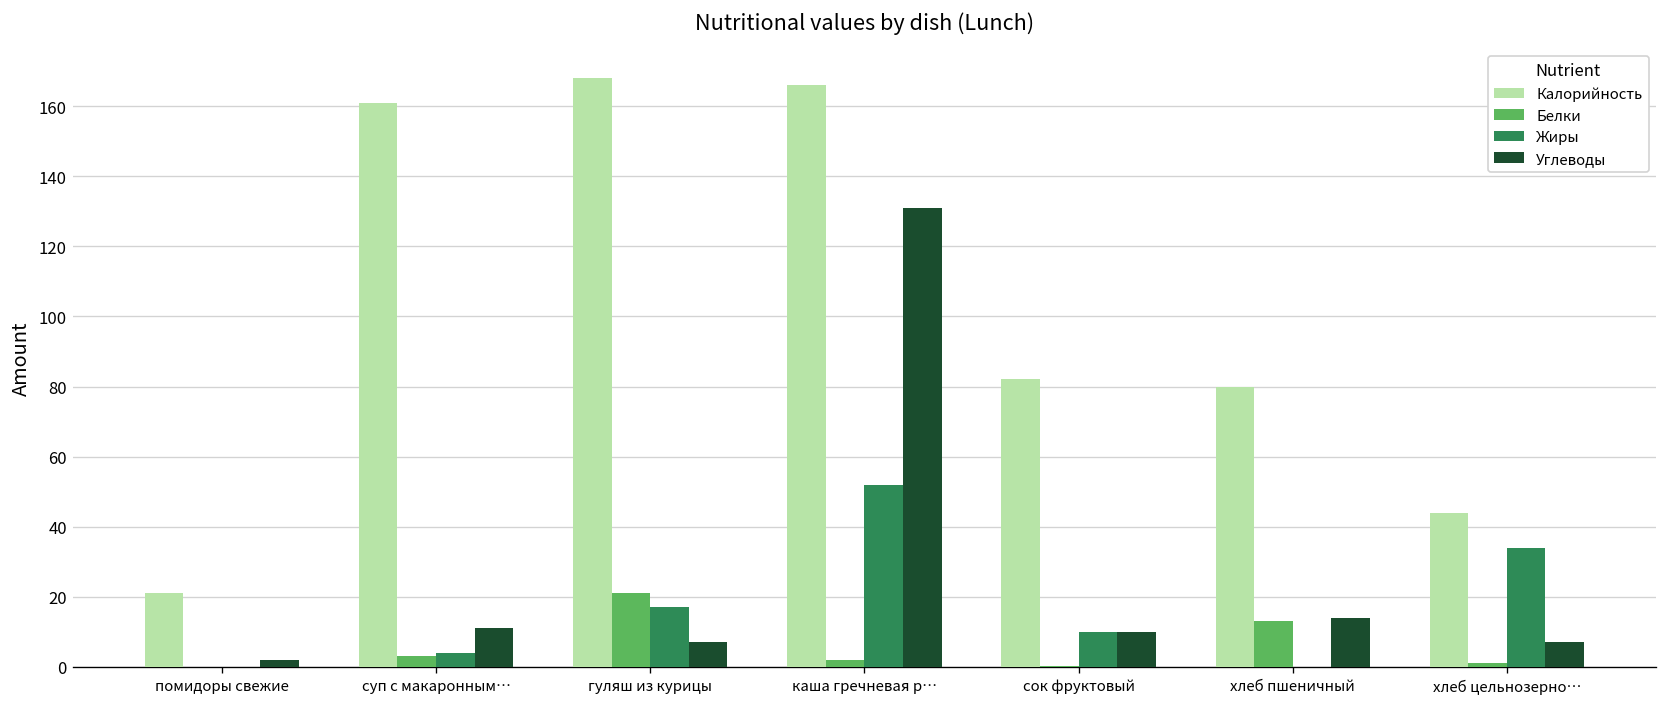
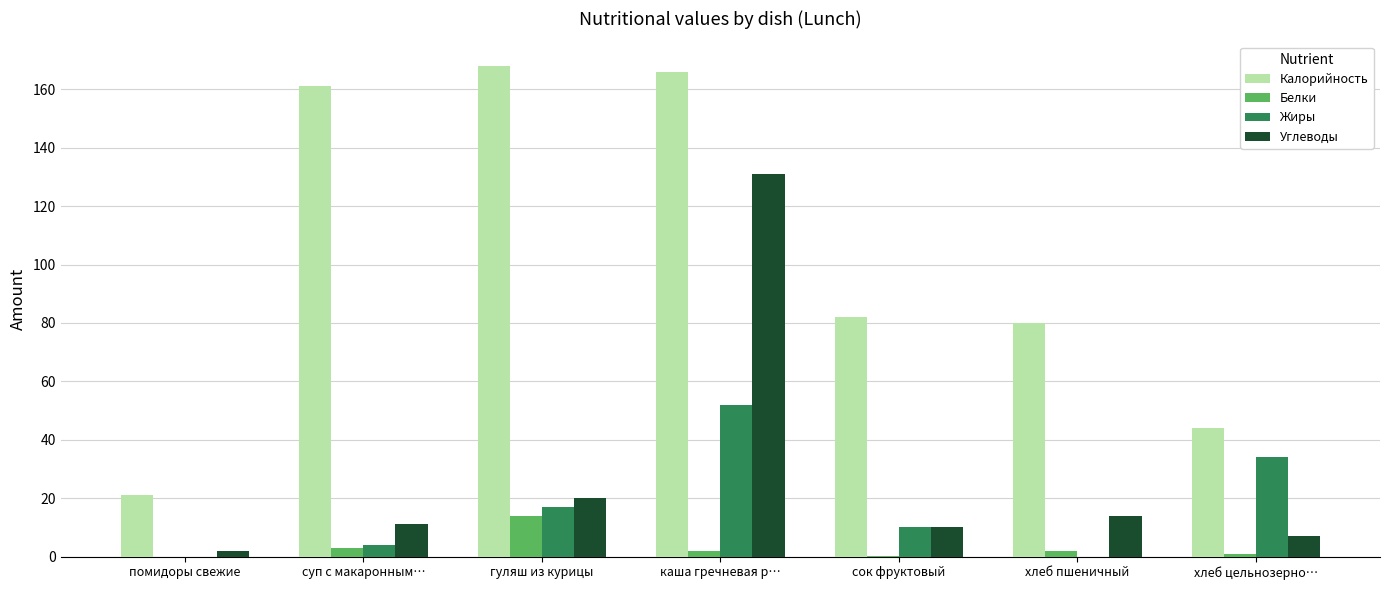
Белки, гуляш из курицы: 21 -> 14
Углеводы, гуляш из курицы: 7 -> 20
Белки, хлеб пшеничный: 13 -> 2
